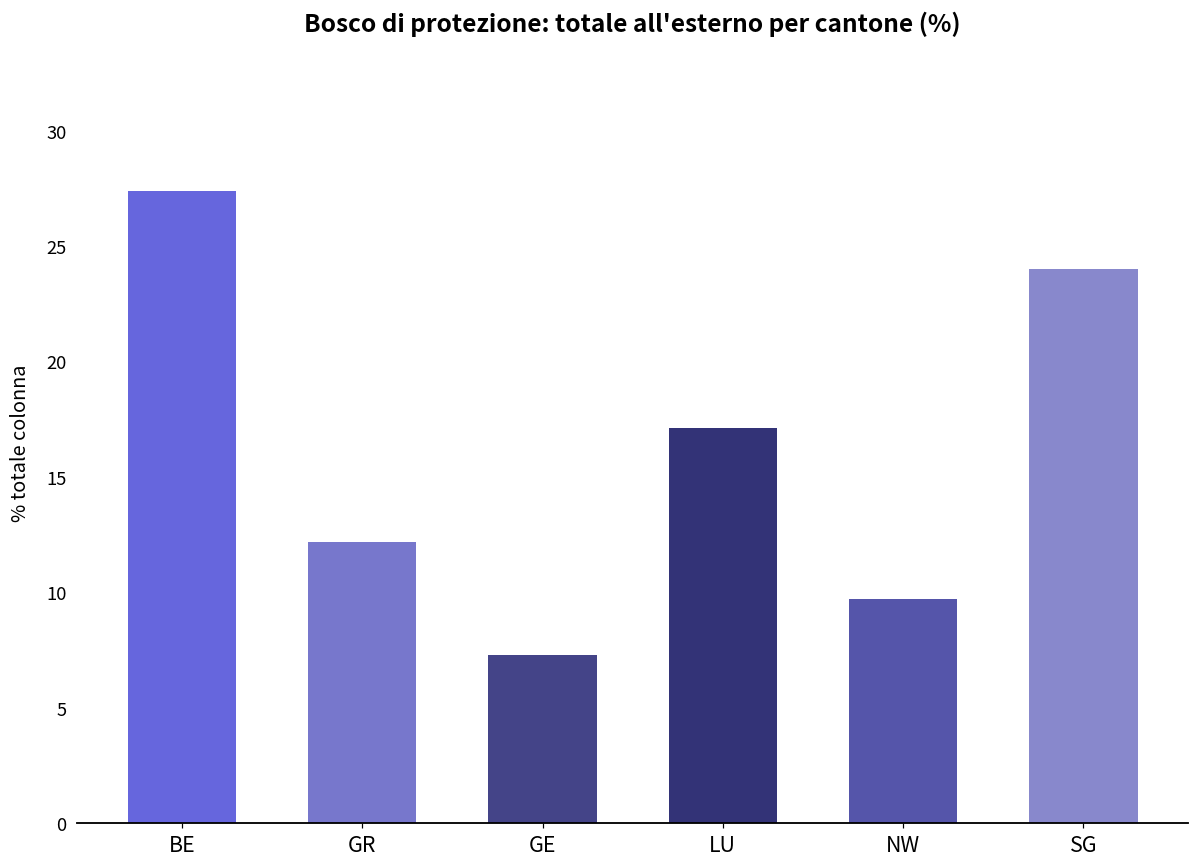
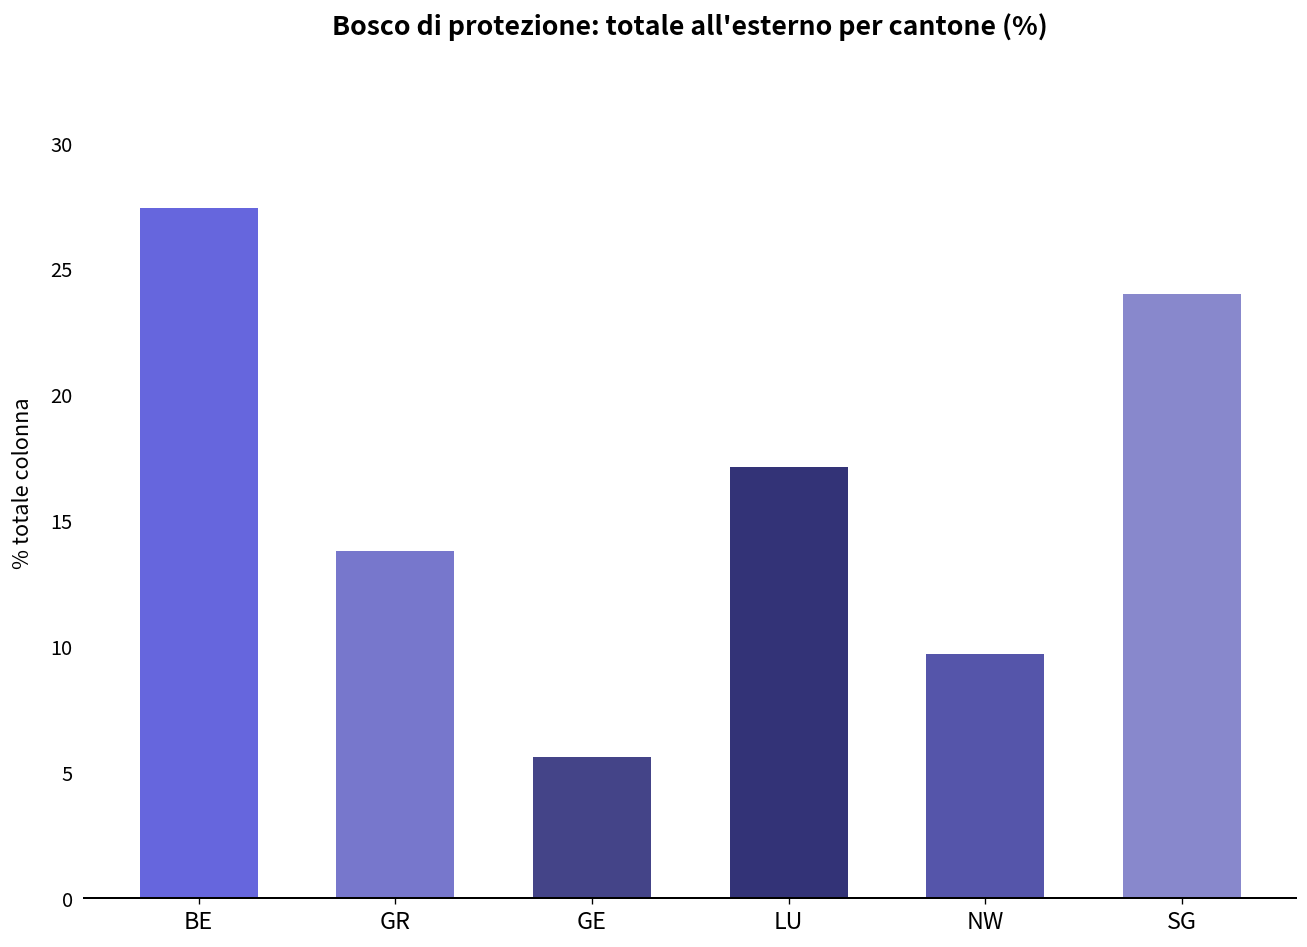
GR: 12.2 -> 13.8
GE: 7.3 -> 5.6
